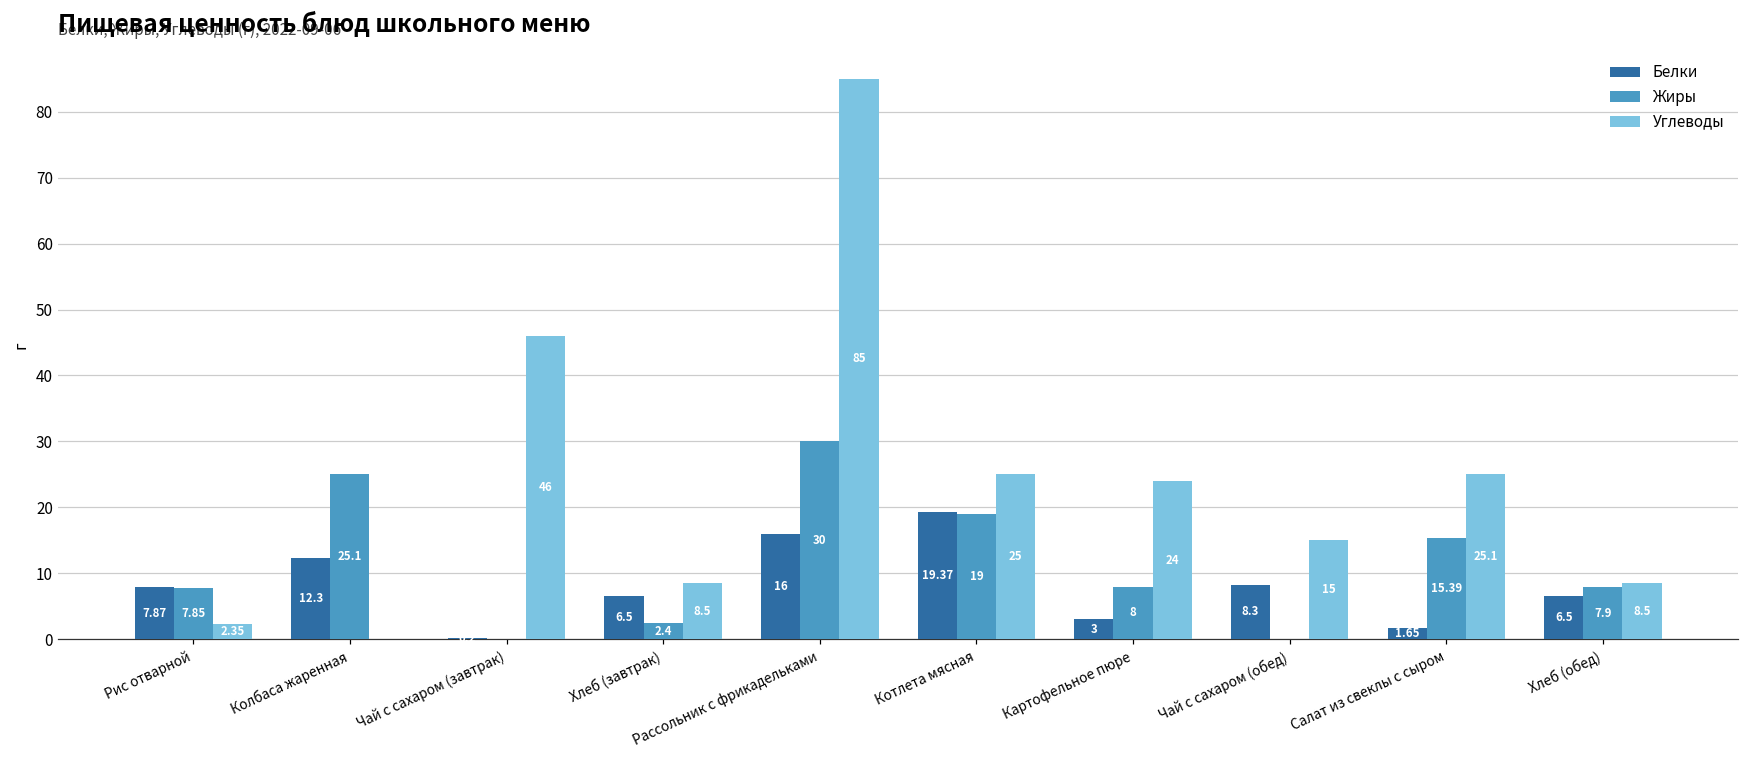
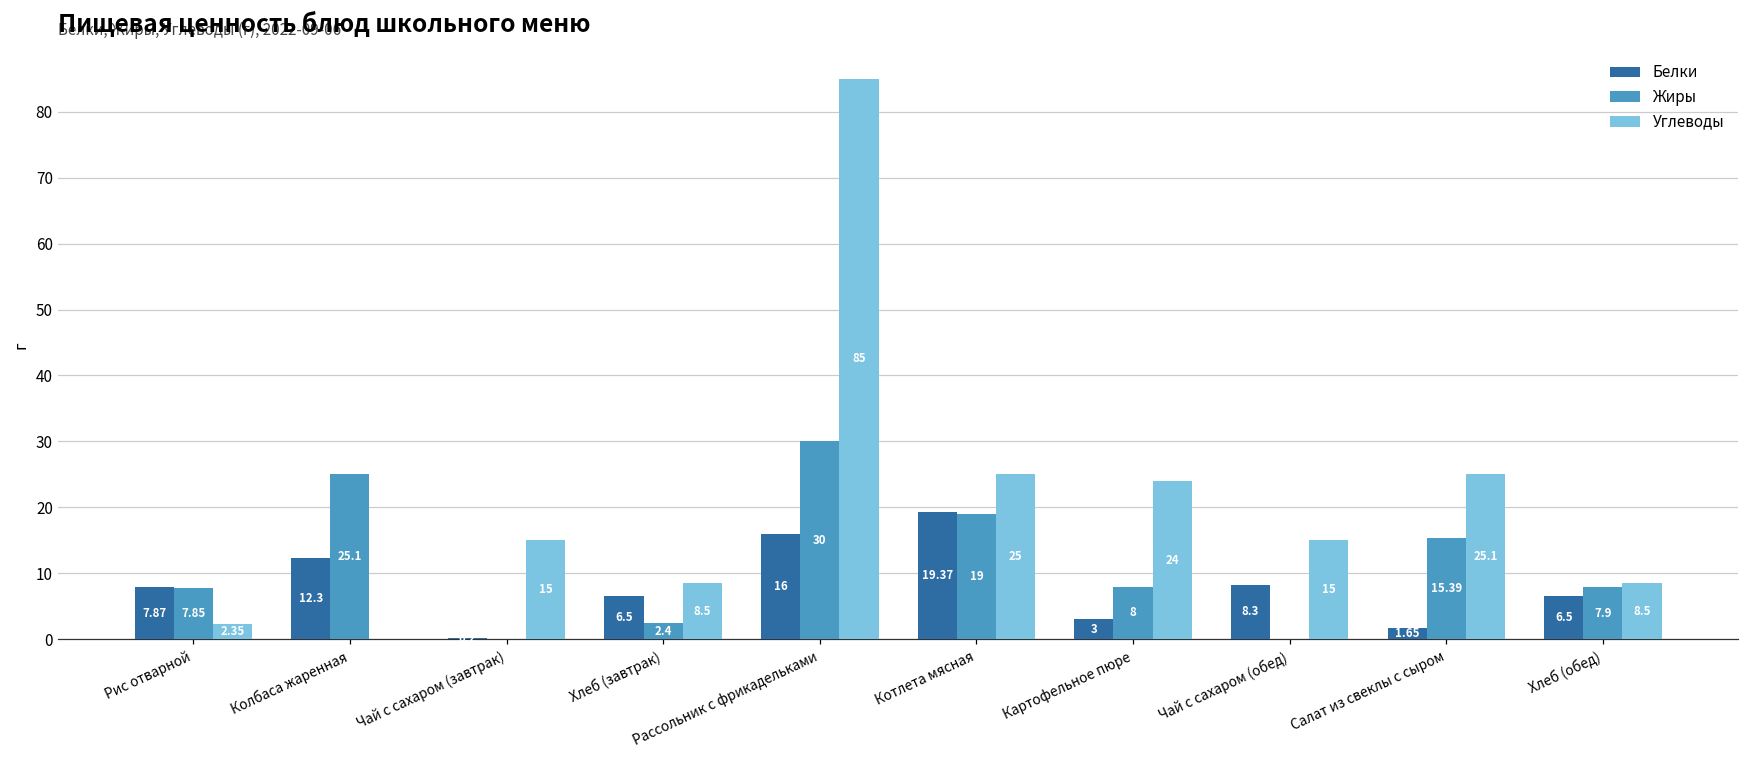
Углеводы, Чай с сахаром (завтрак): 46 -> 15
